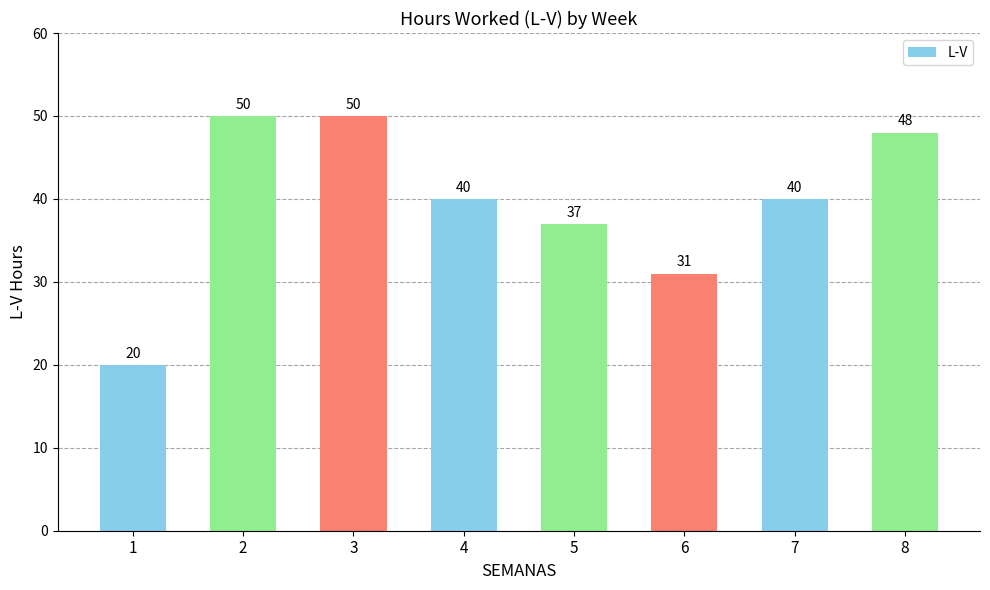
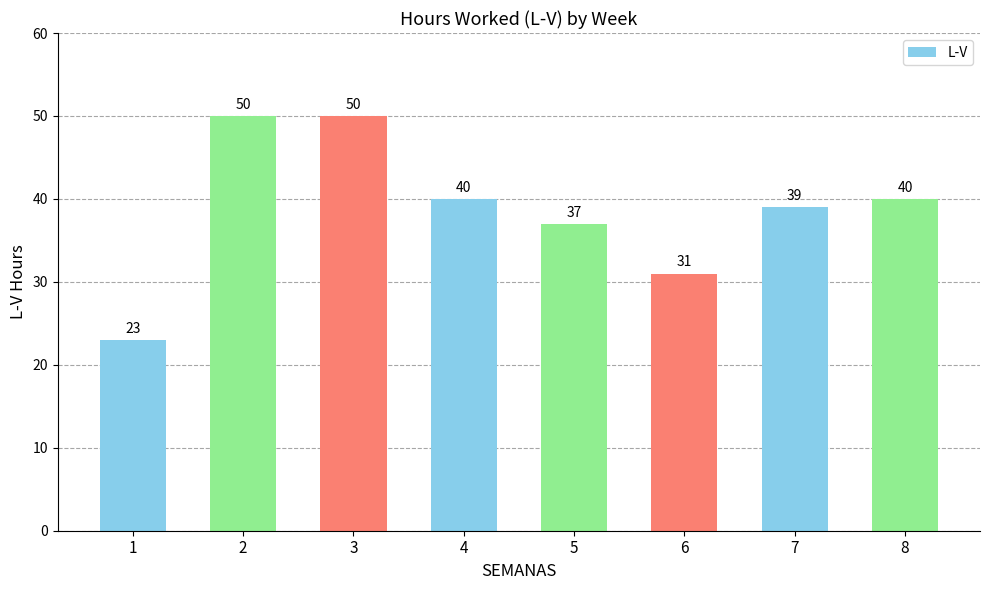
1: 20 -> 23
7: 40 -> 39
8: 48 -> 40
